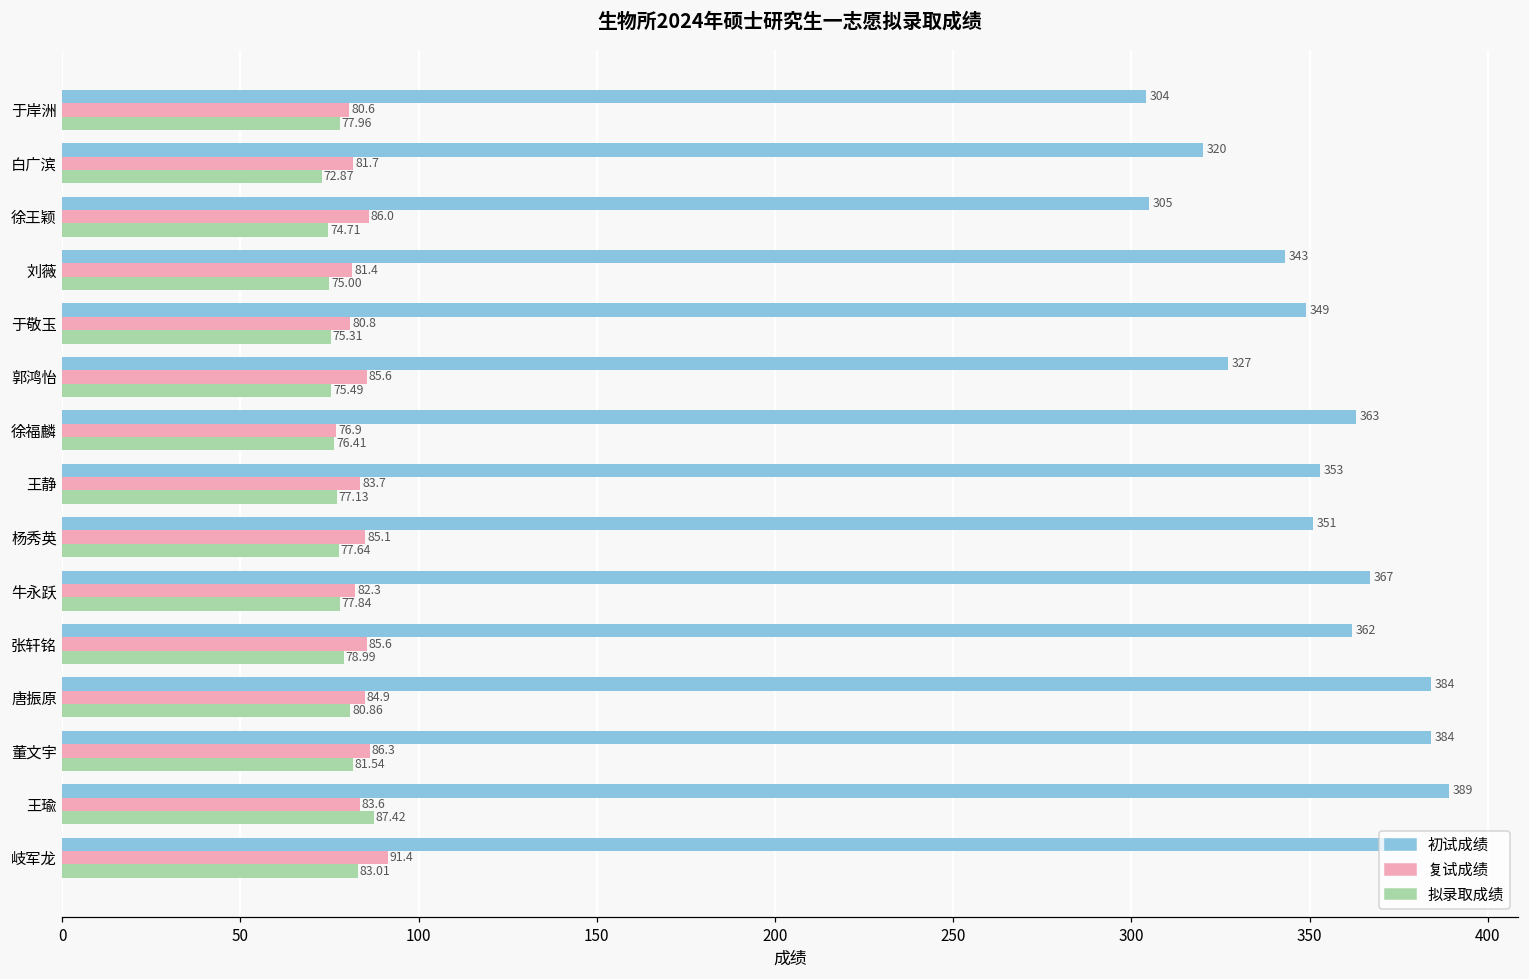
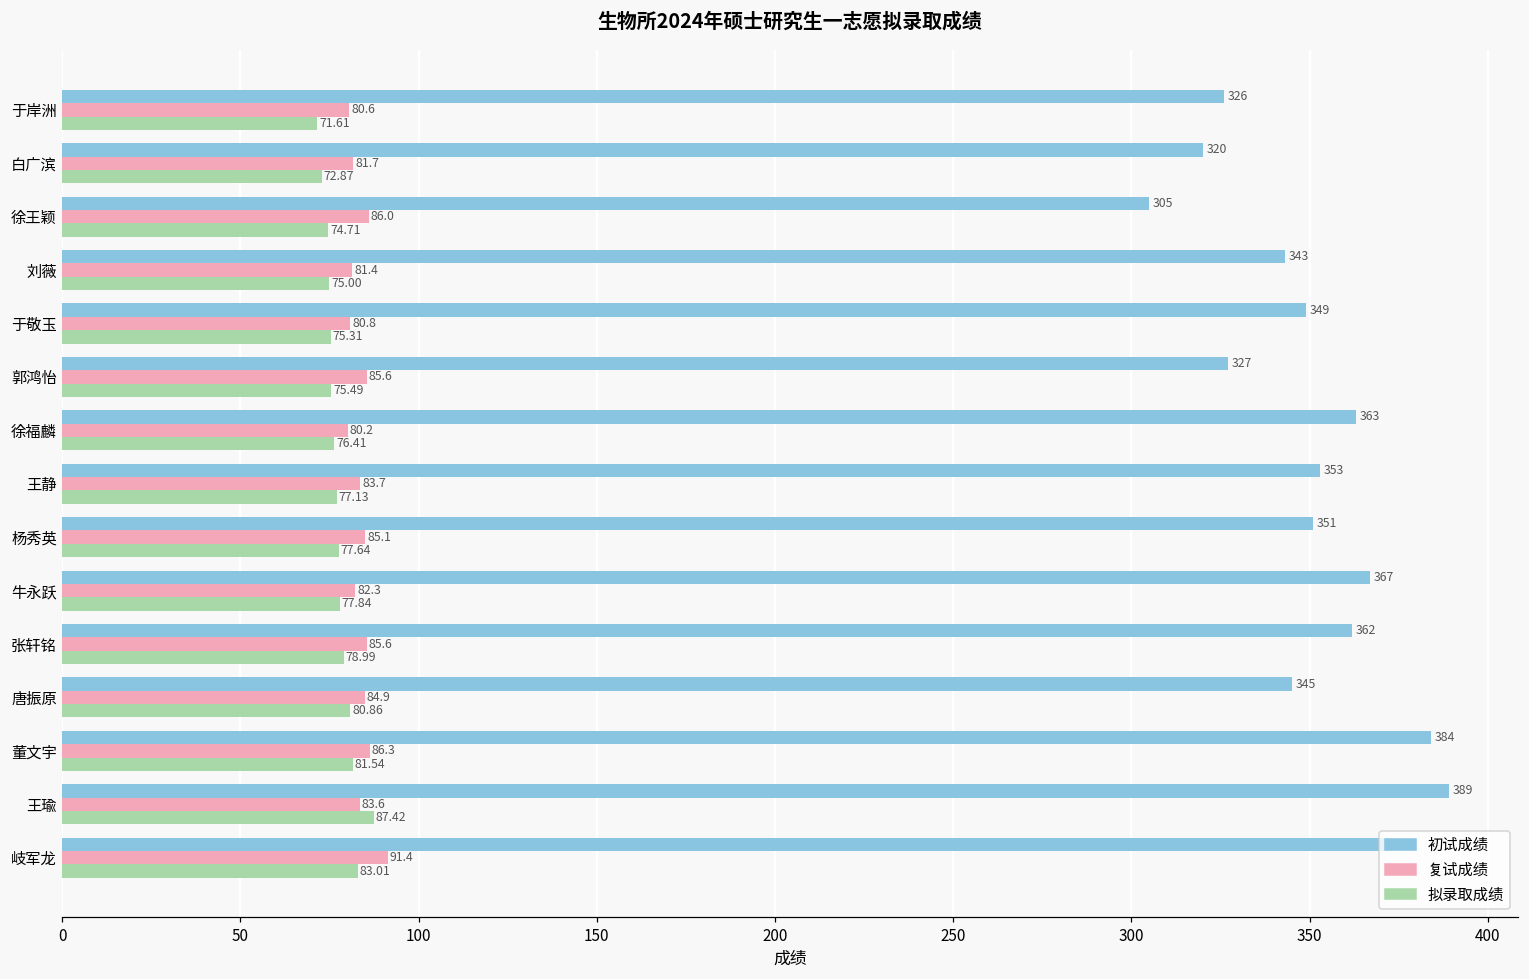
初试成绩, 于岸洲: 304 -> 326
拟录取成绩, 于岸洲: 77.96 -> 71.61
复试成绩, 徐福麟: 76.9 -> 80.2
初试成绩, 唐振原: 384 -> 345
